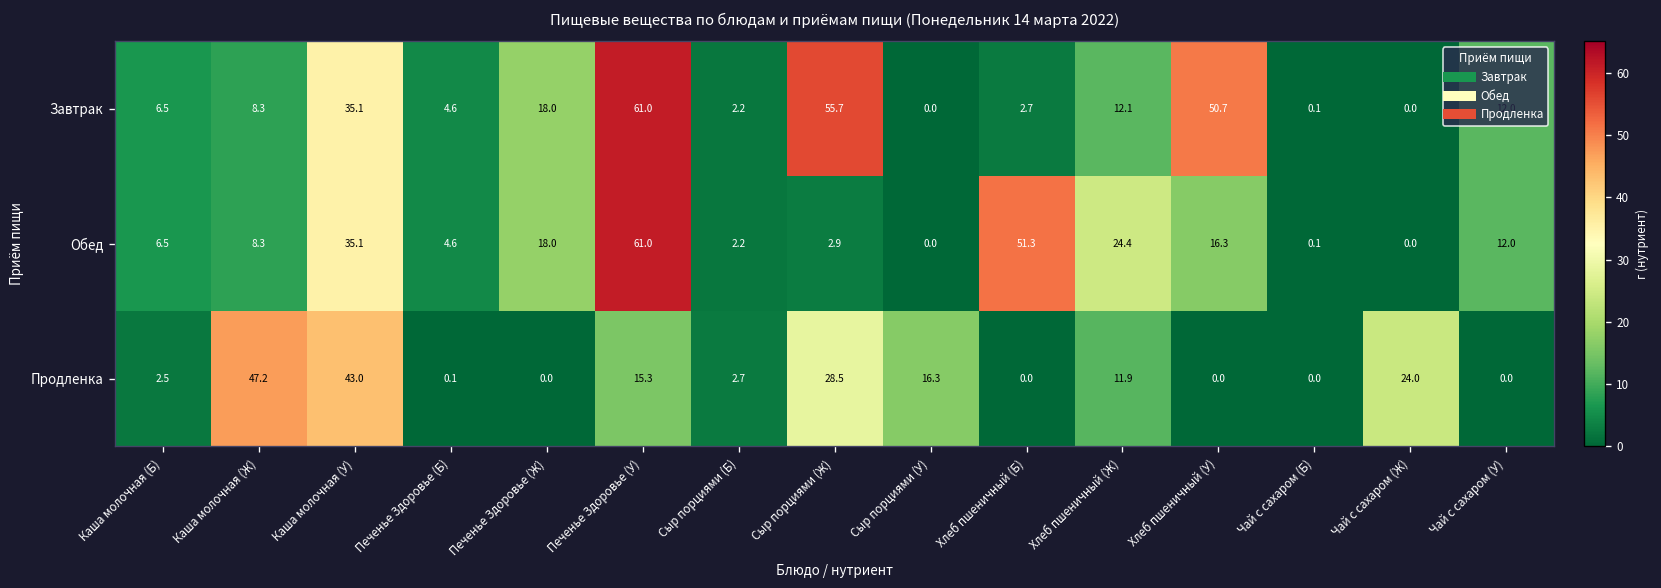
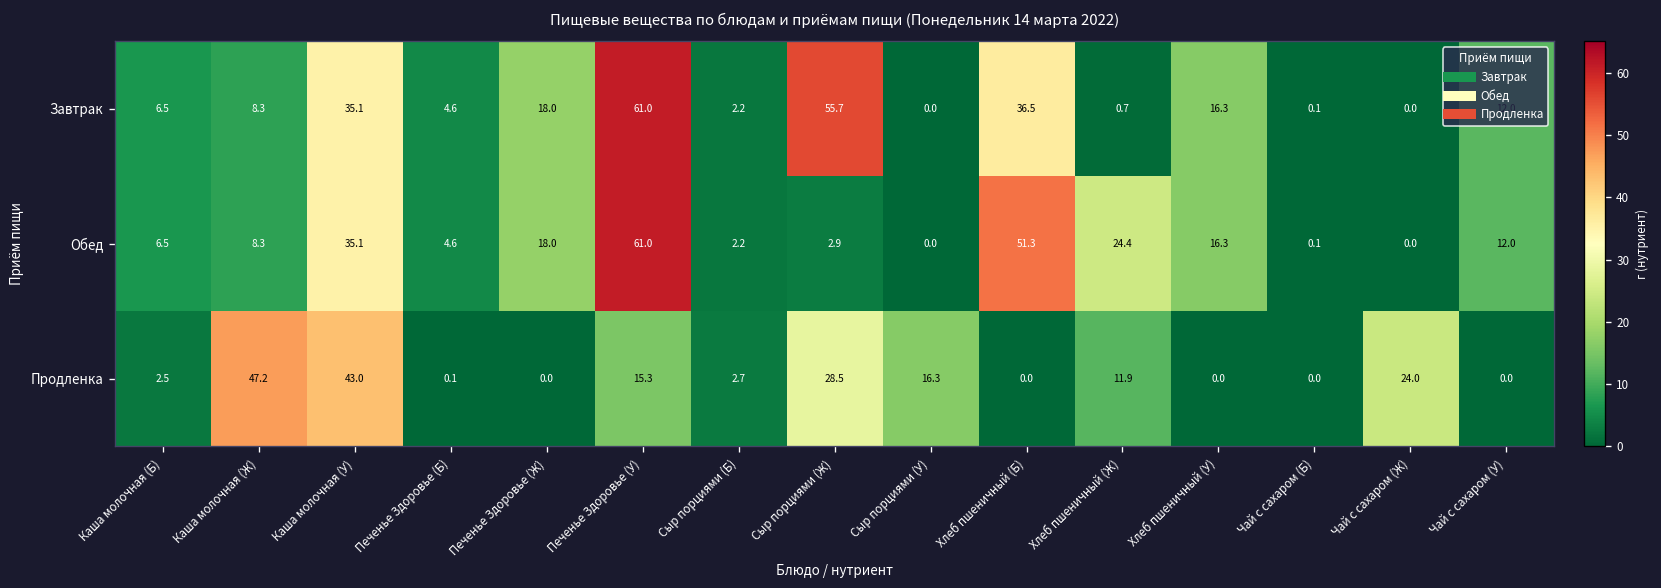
Завтрак, Хлеб пшеничный (Б): 2.7 -> 36.5
Завтрак, Хлеб пшеничный (Ж): 12.1 -> 0.7
Завтрак, Хлеб пшеничный (У): 50.7 -> 16.3
